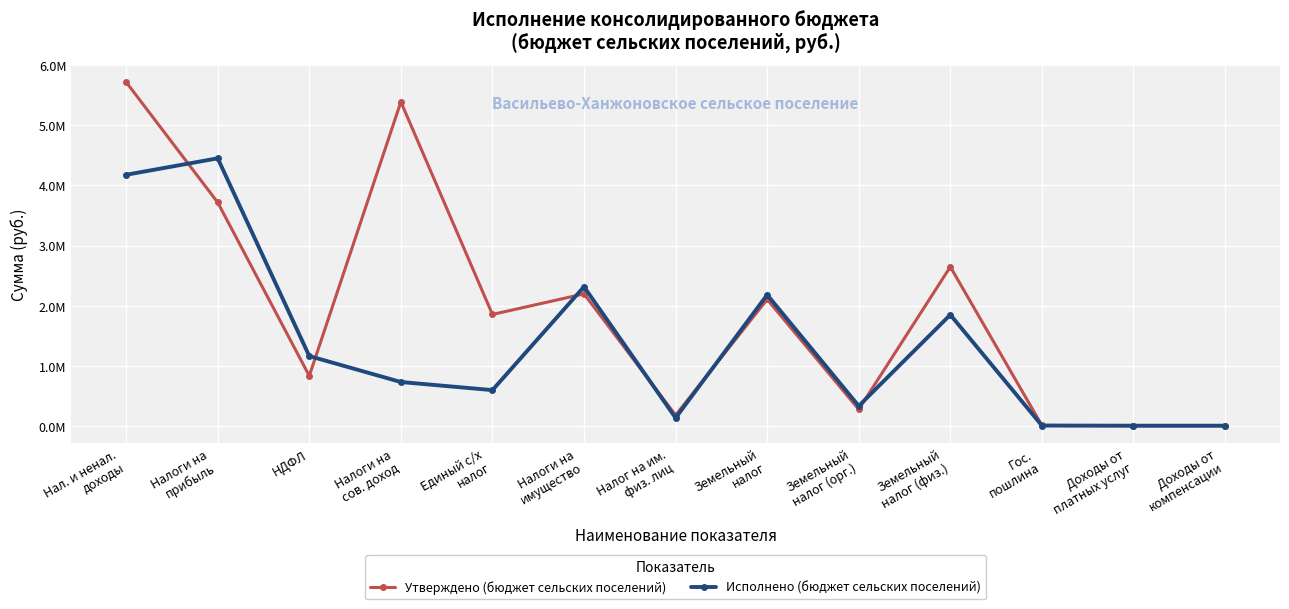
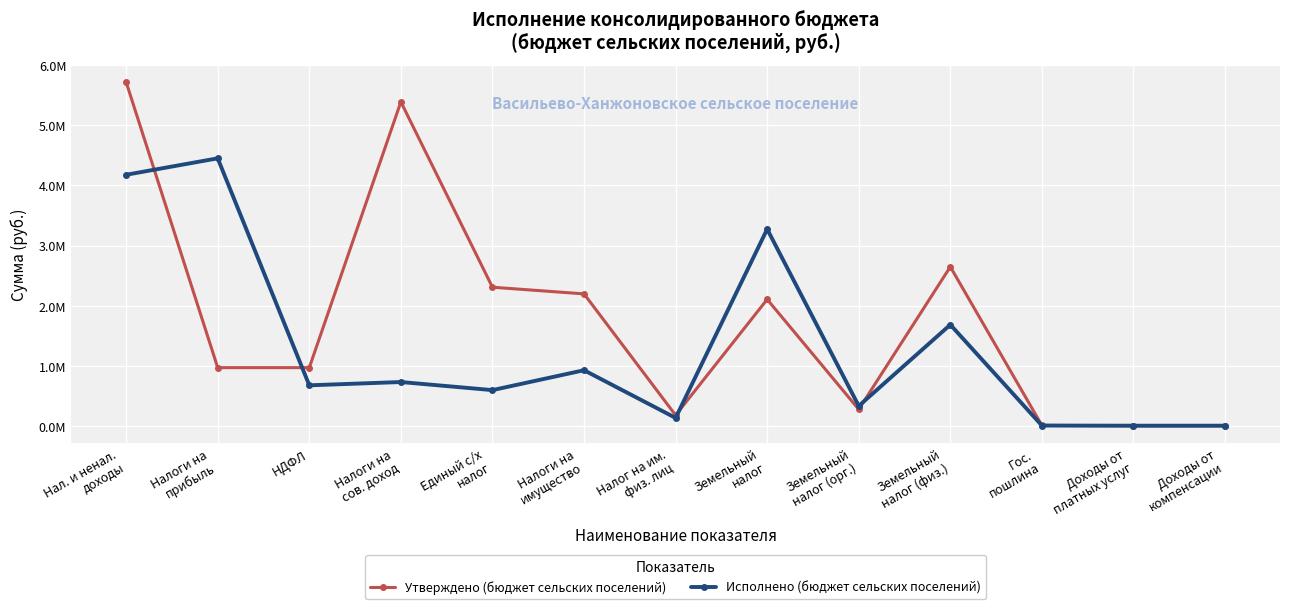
Утверждено (бюджет сельских поселений), Налоги на прибыль: 3700000 -> 1000000
Утверждено (бюджет сельских поселений), НДФЛ: 800000 -> 1000000
Исполнено (бюджет сельских поселений), НДФЛ: 1200000 -> 700000
Утверждено (бюджет сельских поселений), Единый с/х налог: 1900000 -> 2300000
Исполнено (бюджет сельских поселений), Налоги на имущество: 2300000 -> 900000
Исполнено (бюджет сельских поселений), Земельный налог: 2200000 -> 3300000
Исполнено (бюджет сельских поселений), Земельный налог (физ.): 1800000 -> 1700000
